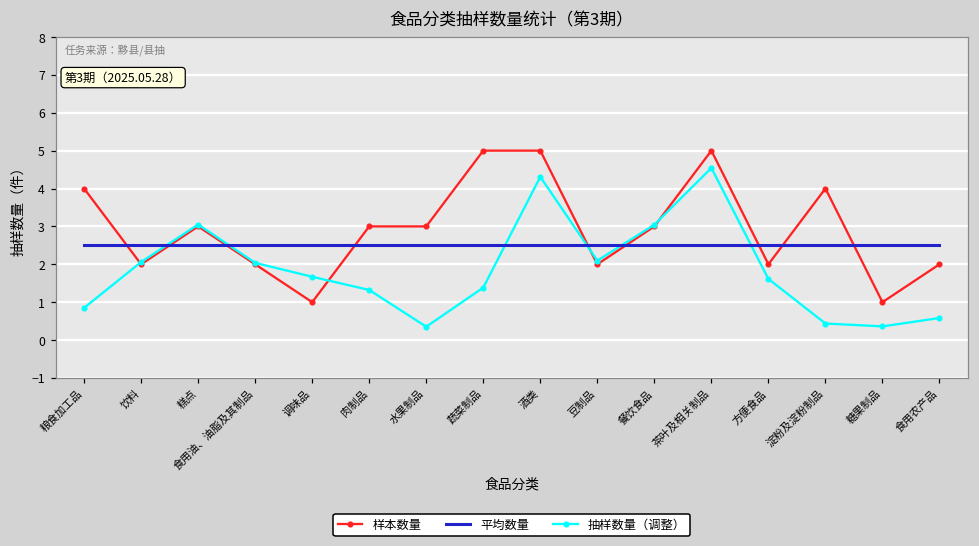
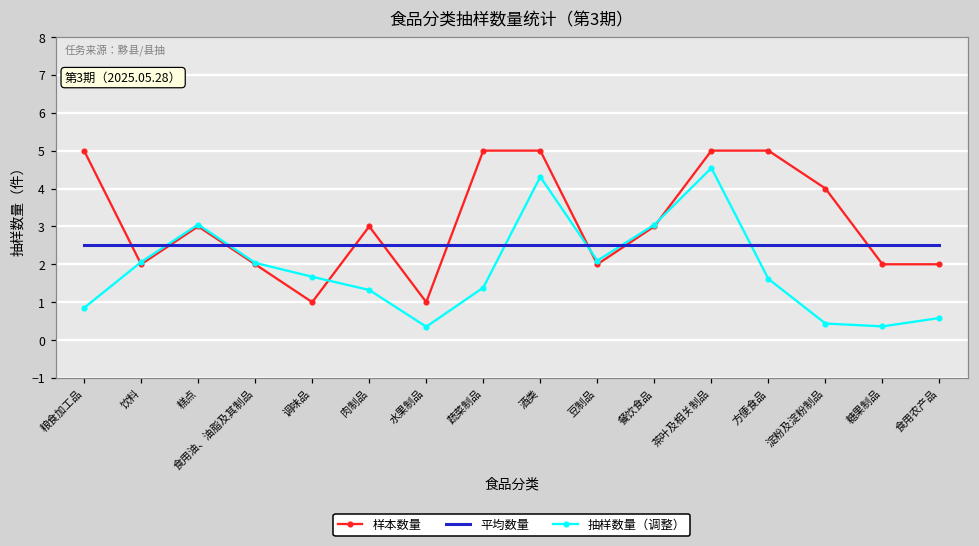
样本数量, 粮食加工品: 4 -> 5
样本数量, 水果制品: 3 -> 1
样本数量, 方便食品: 2 -> 5
样本数量, 糖果制品: 1 -> 2
